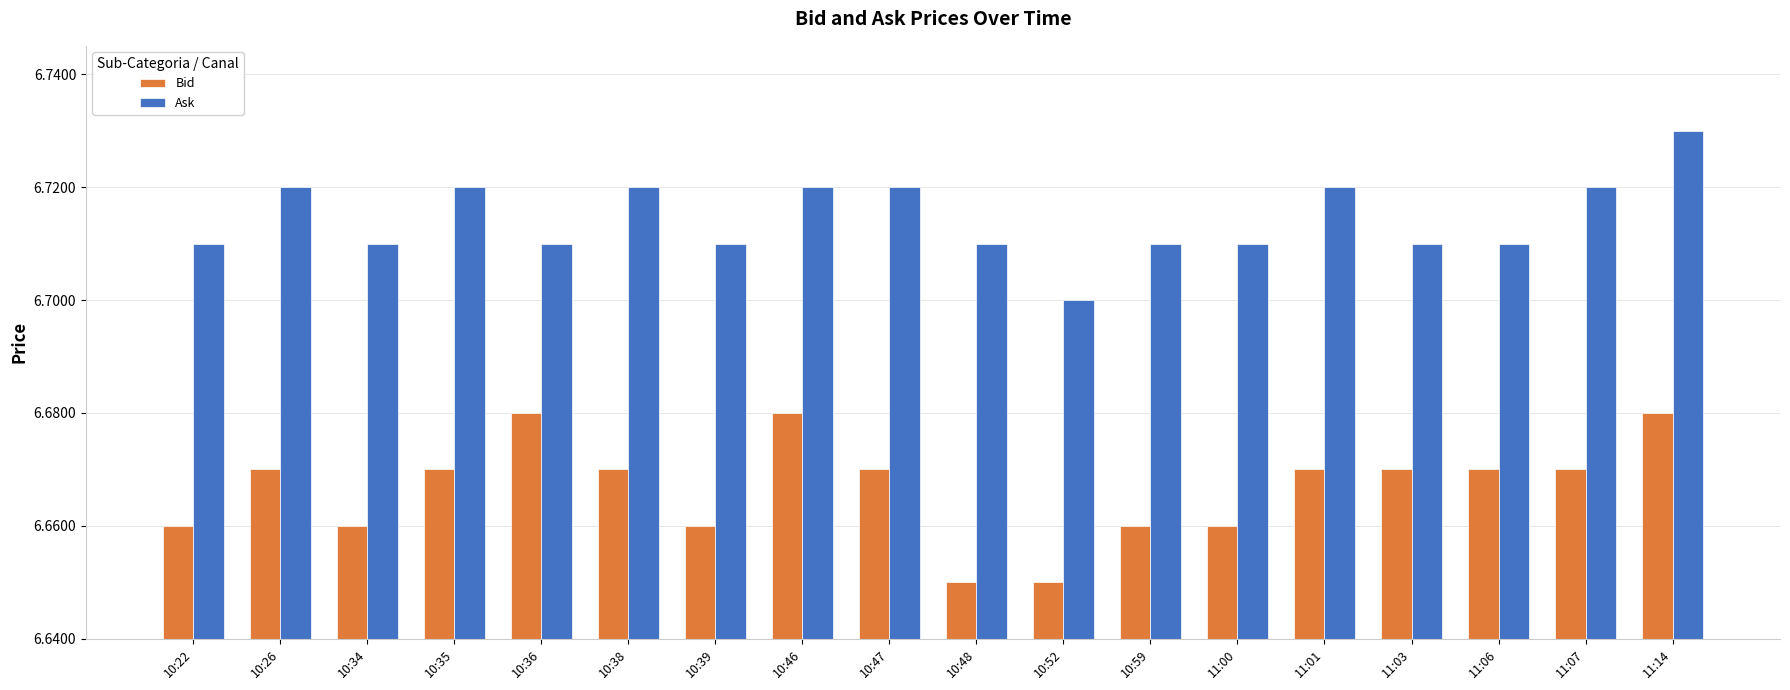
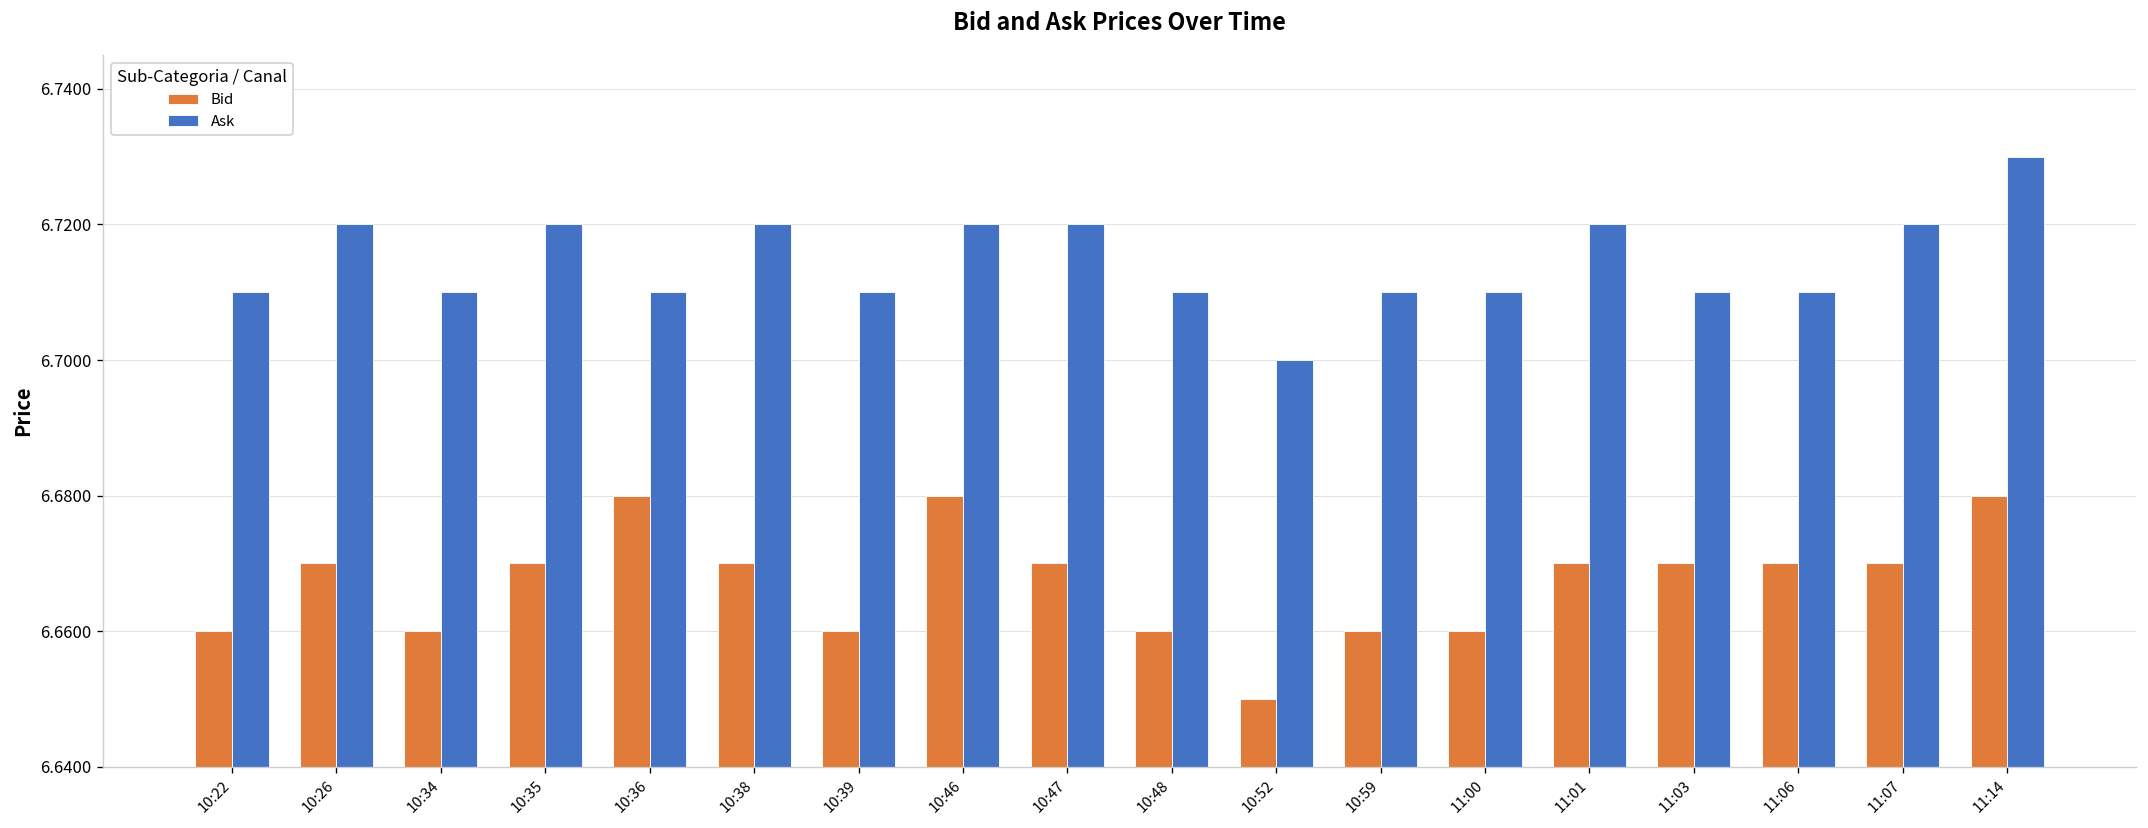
Bid, 10:48: 6.65 -> 6.66
